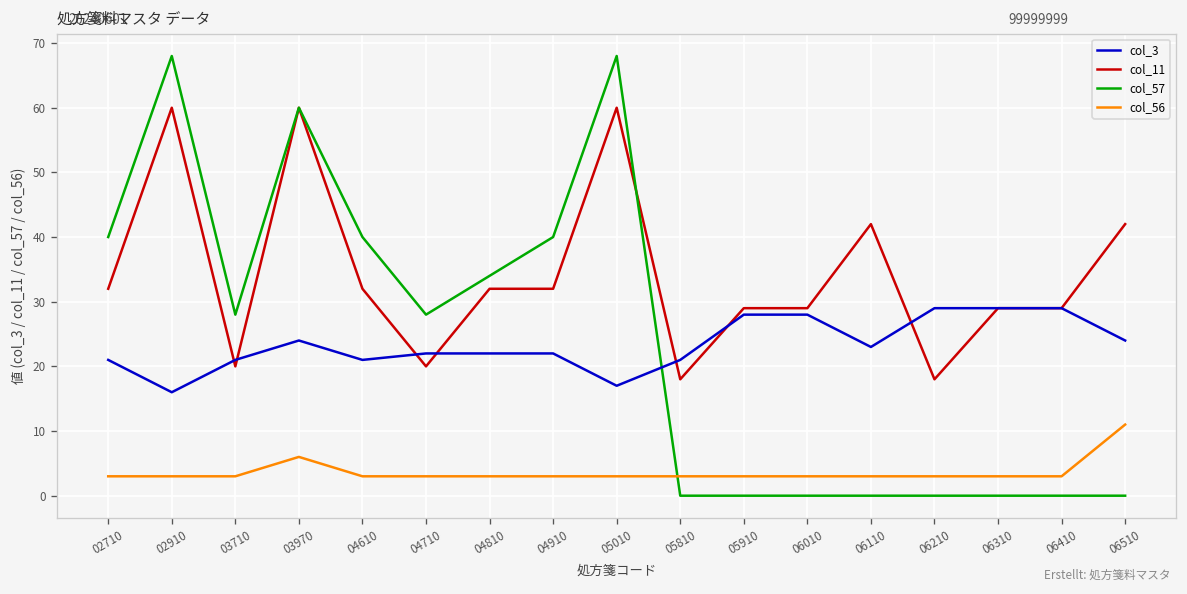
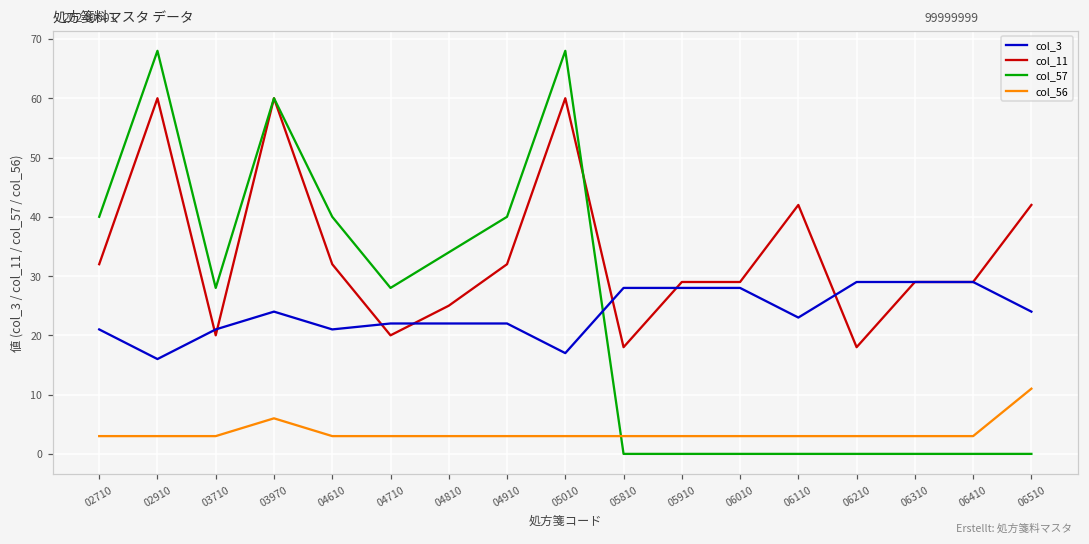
col_11, 04810: 32 -> 25
col_3, 05810: 21 -> 28
